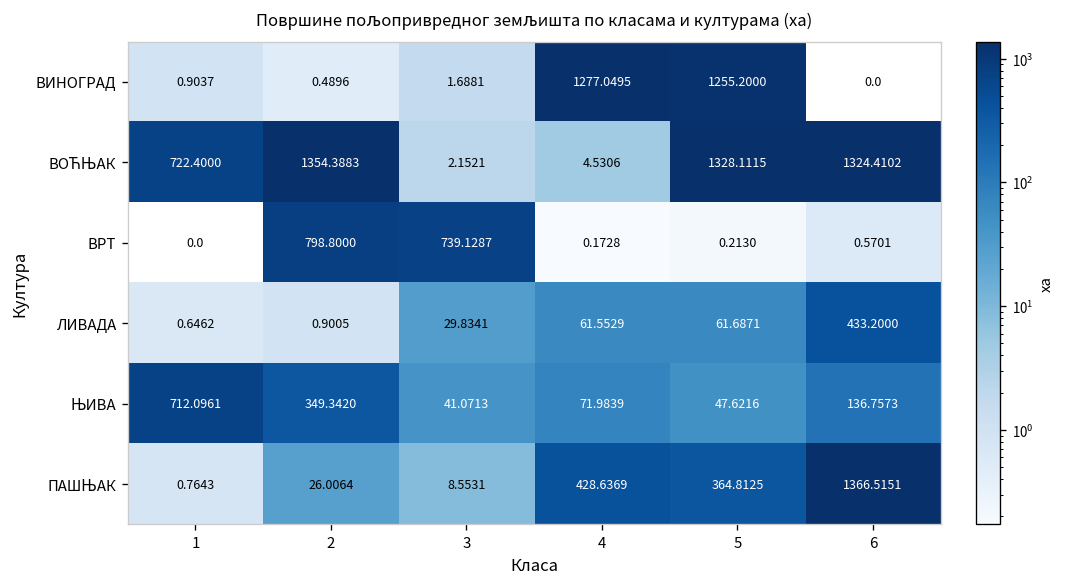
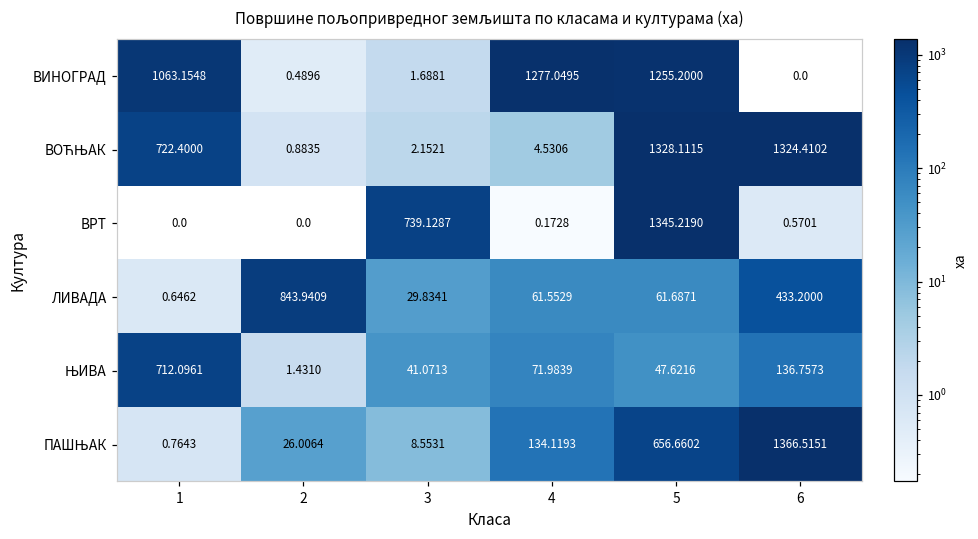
ВИНОГРАД, 1: 0.9037 -> 1063.1548
ВОЋЊАК, 2: 1354.3883 -> 0.8835
ВРТ, 2: 798.8000 -> 0.0
ВРТ, 5: 0.2130 -> 1345.2190
ЛИВАДА, 2: 0.9005 -> 843.9409
ЊИВА, 2: 349.3420 -> 1.4310
ПАШЊАК, 4: 428.6369 -> 134.1193
ПАШЊАК, 5: 364.8125 -> 656.6602
